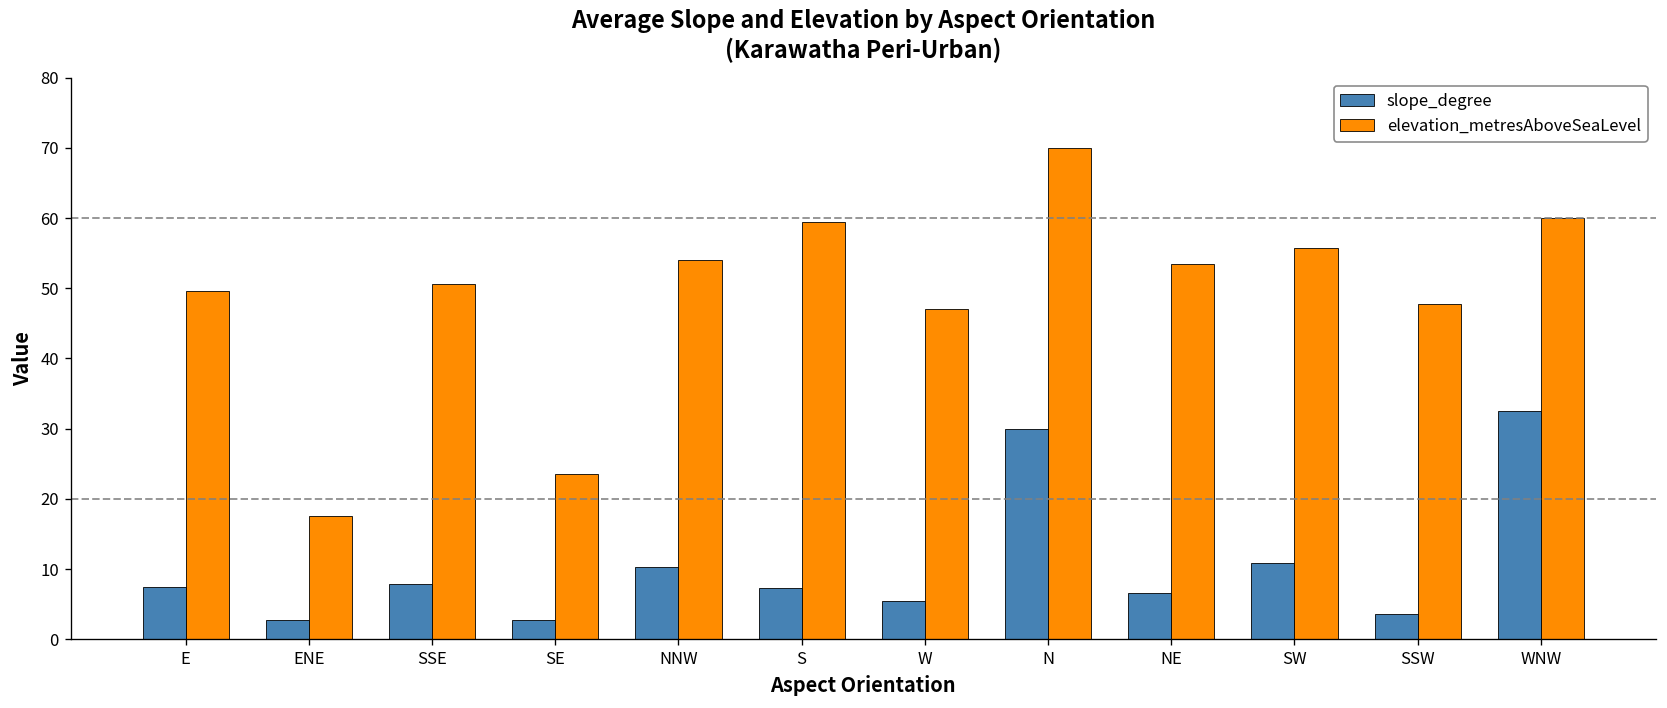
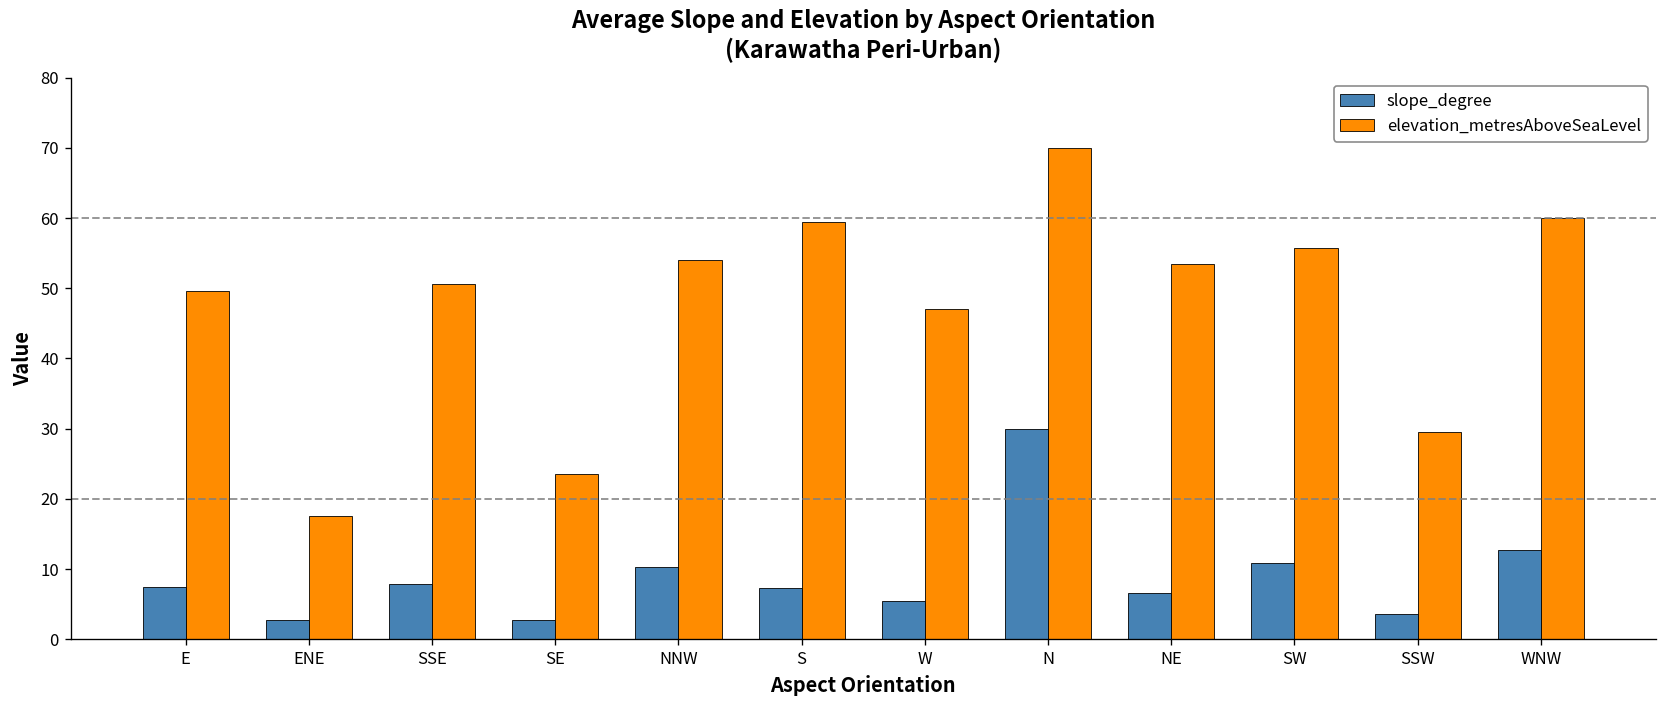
elevation_metresAboveSeaLevel, SSW: 48 -> 30
slope_degree, WNW: 32 -> 13
